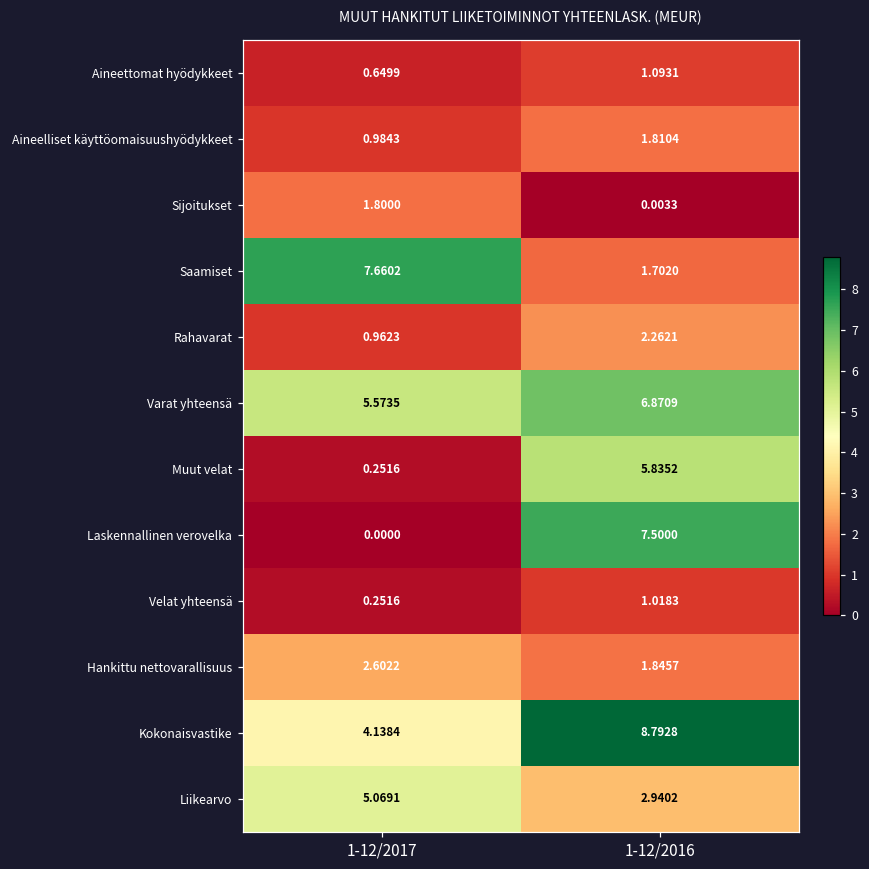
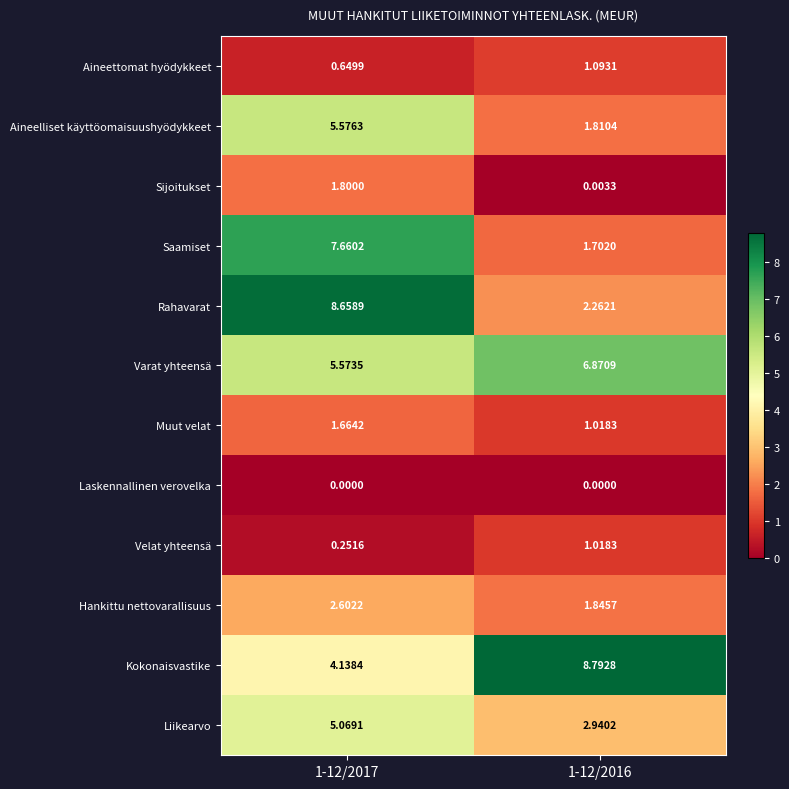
Aineelliset käyttöomaisuushyödykkeet, 1-12/2017: 0.9843 -> 5.5763
Rahavarat, 1-12/2017: 0.9623 -> 8.6589
Muut velat, 1-12/2017: 0.2516 -> 1.6642
Muut velat, 1-12/2016: 5.8352 -> 1.0183
Laskennallinen verovelka, 1-12/2016: 7.5000 -> 0.0000
